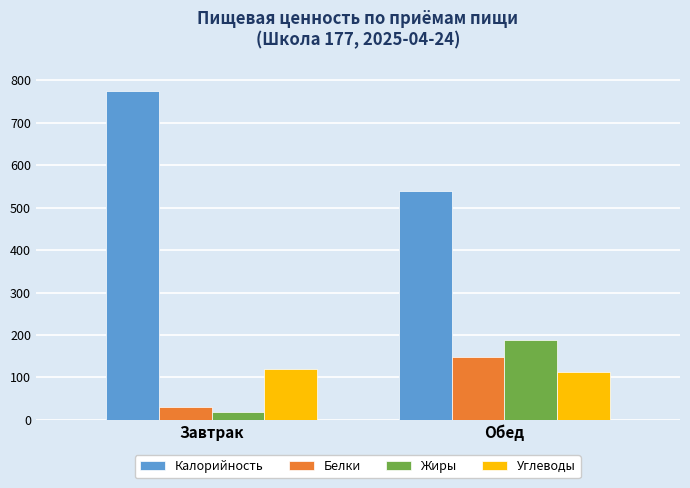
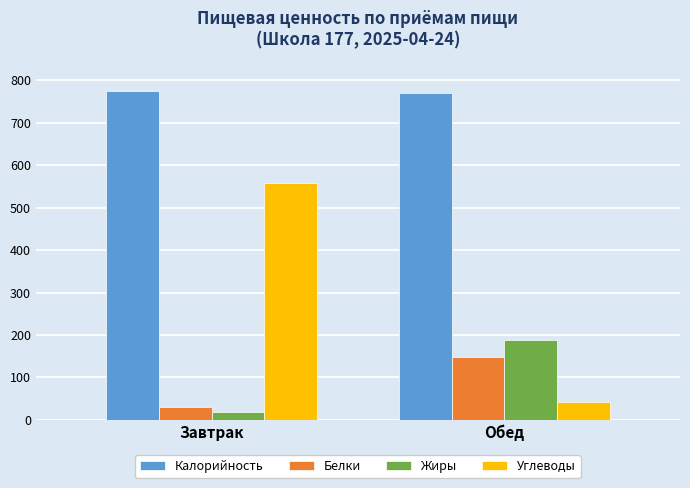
Углеводы, Завтрак: 120 -> 560
Калорийность, Обед: 540 -> 770
Углеводы, Обед: 110 -> 40
